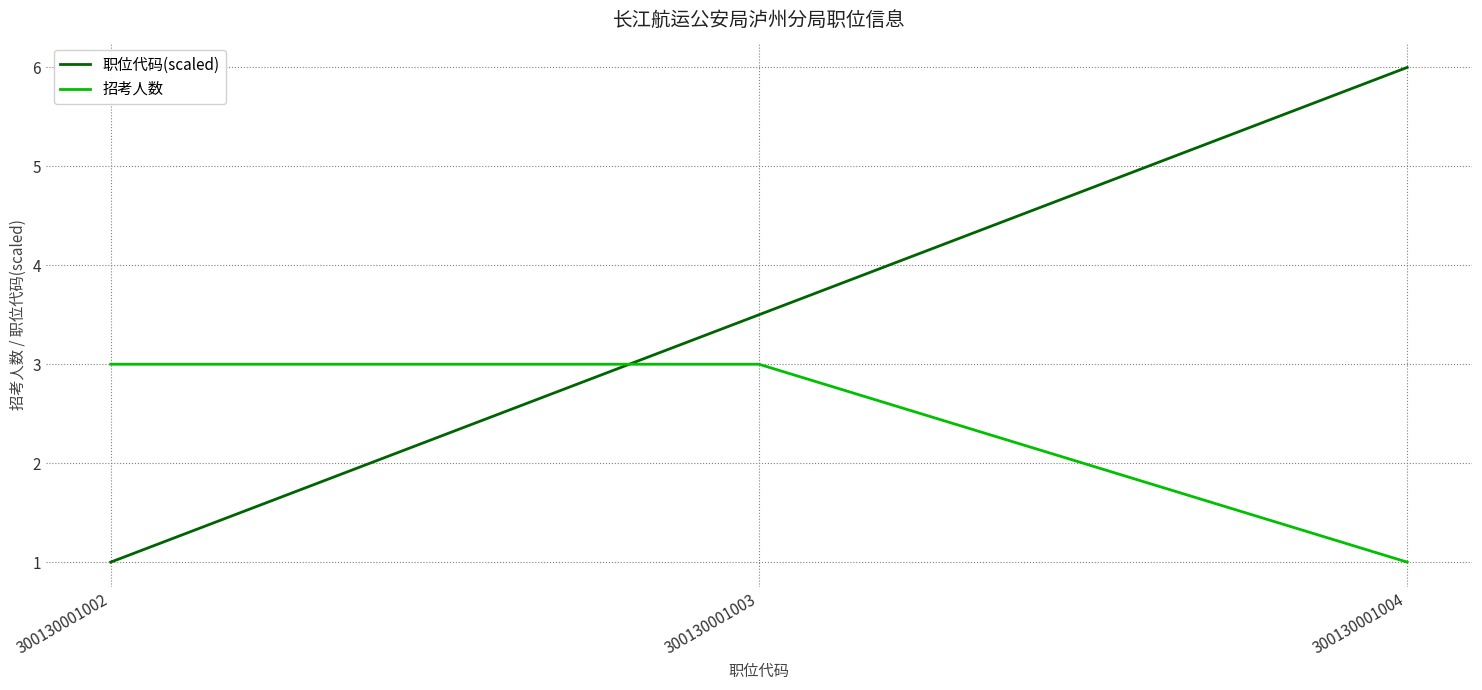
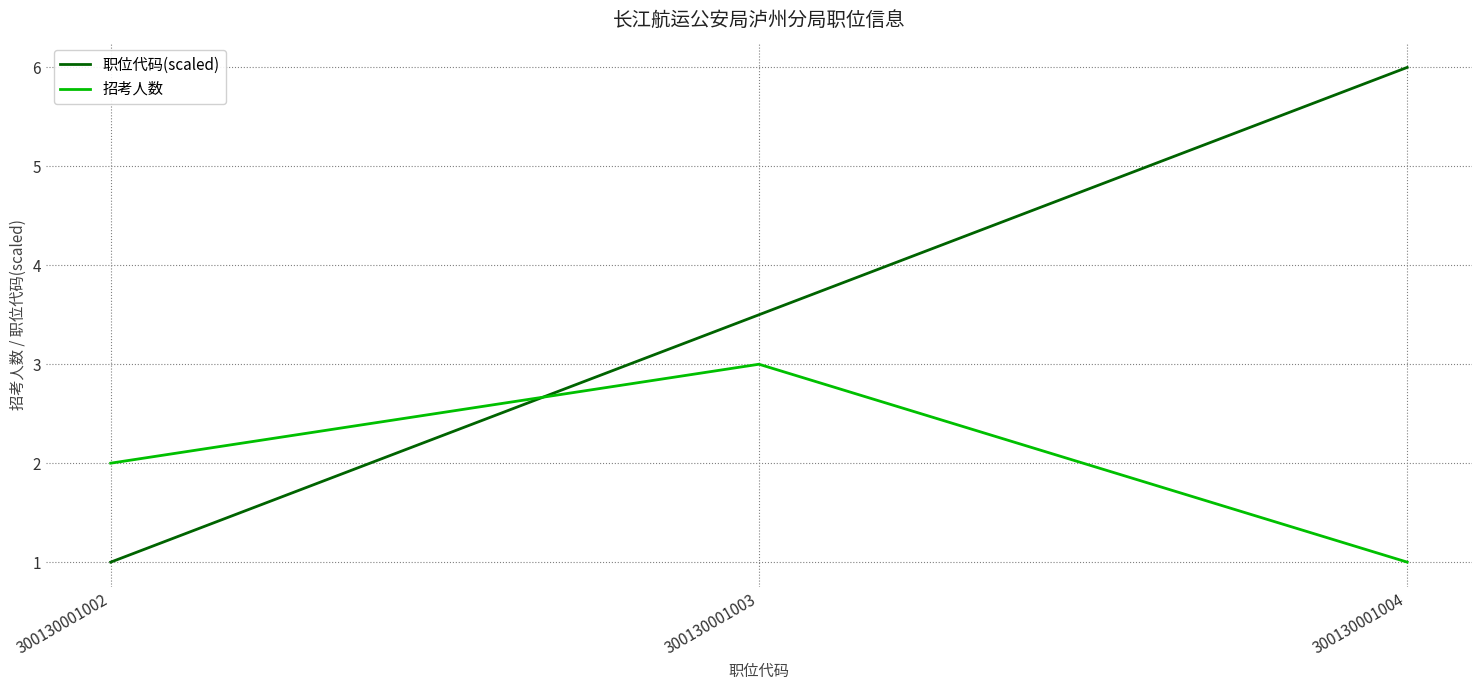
招考人数, 300130001002: 3 -> 2
